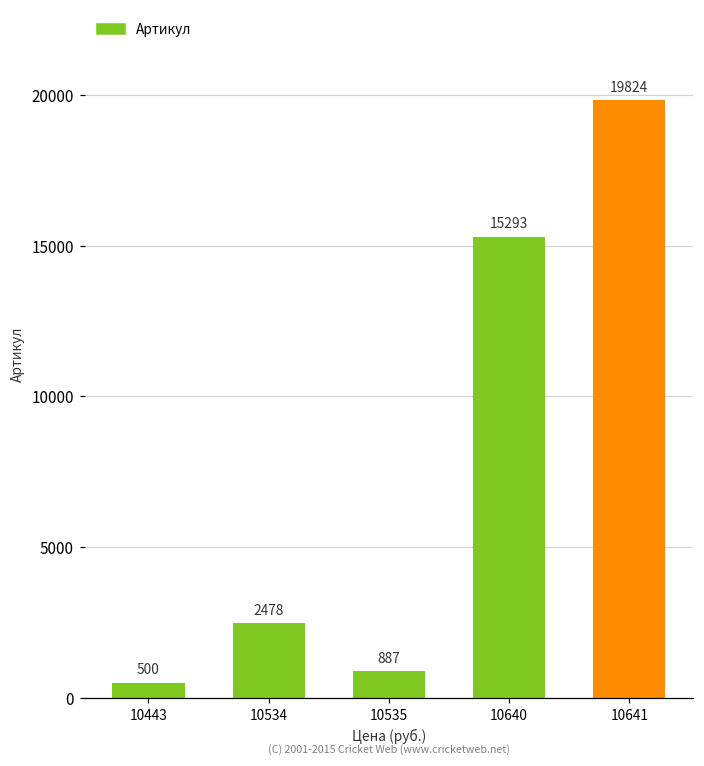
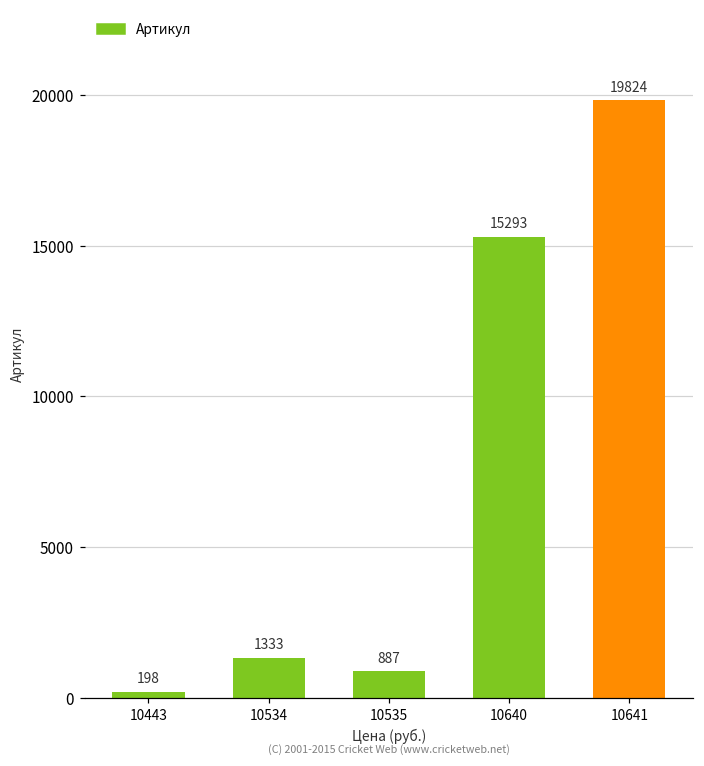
10443: 500 -> 198
10534: 2478 -> 1333
